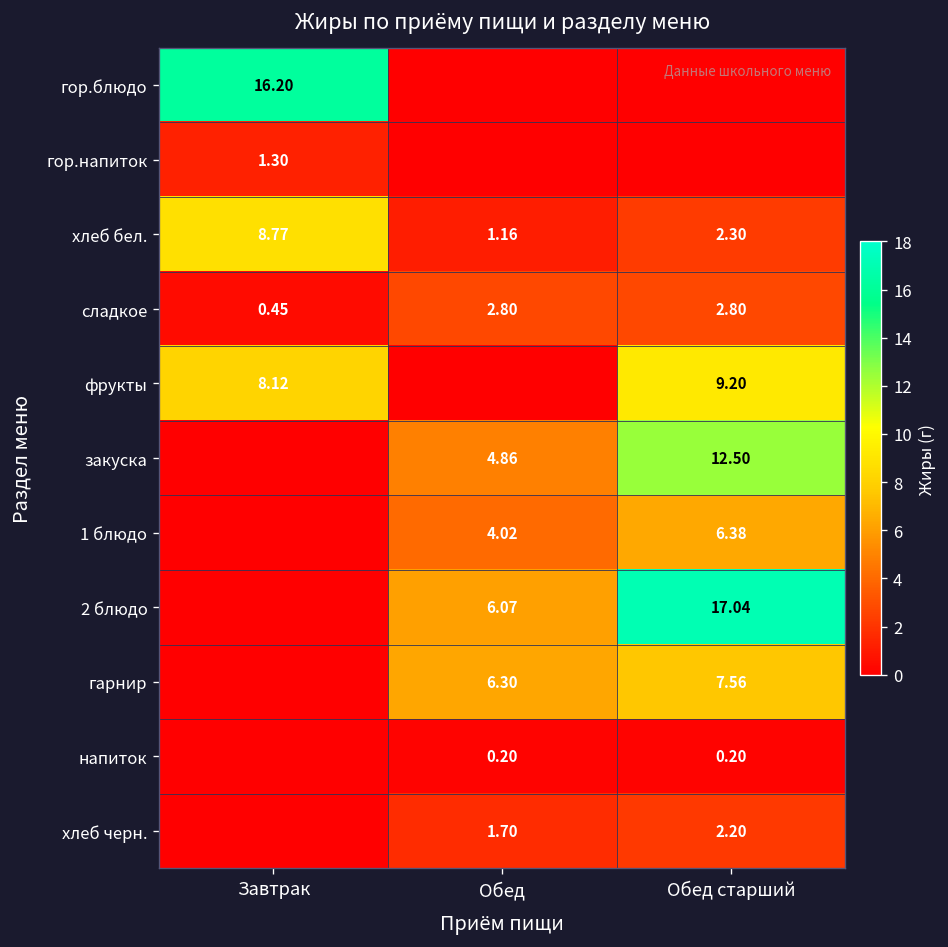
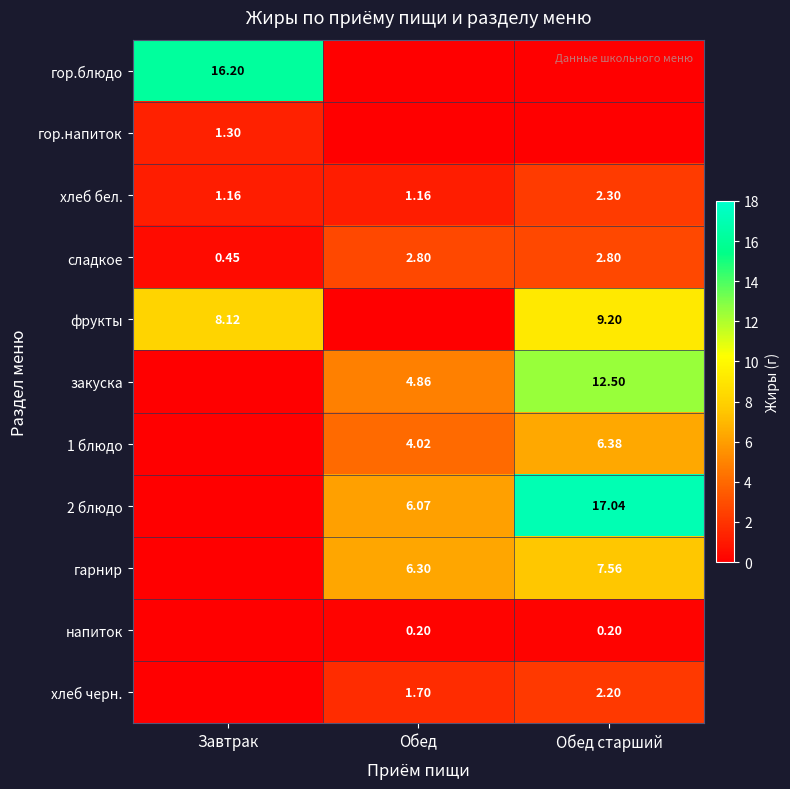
хлеб бел., Завтрак: 8.77 -> 1.16
